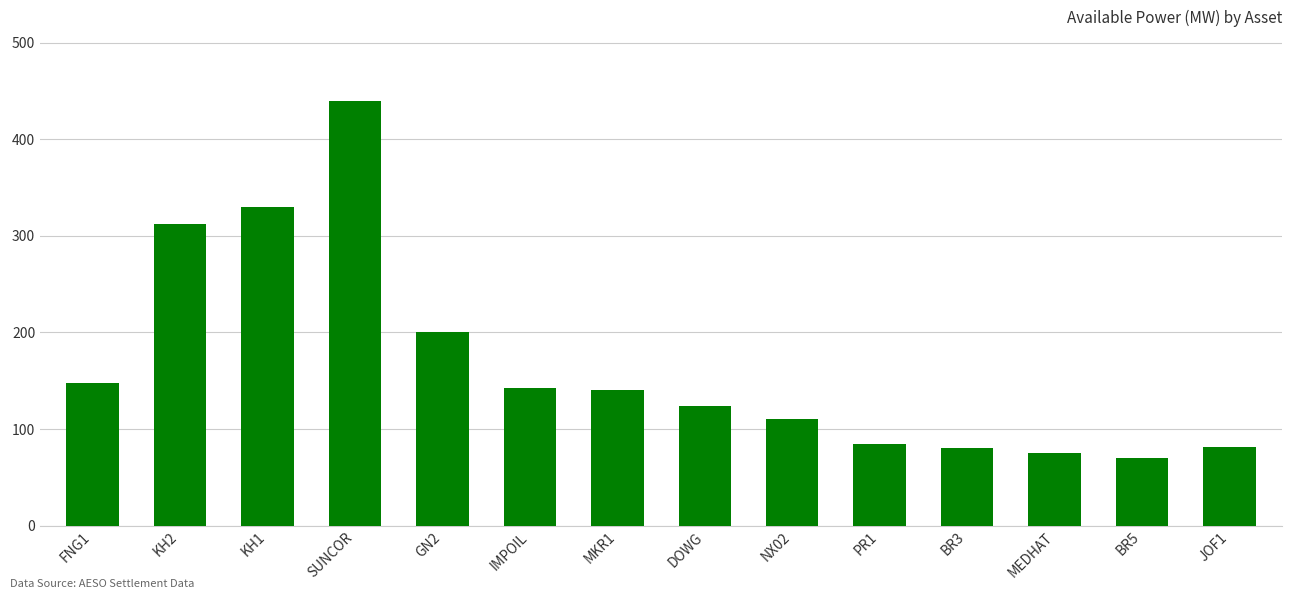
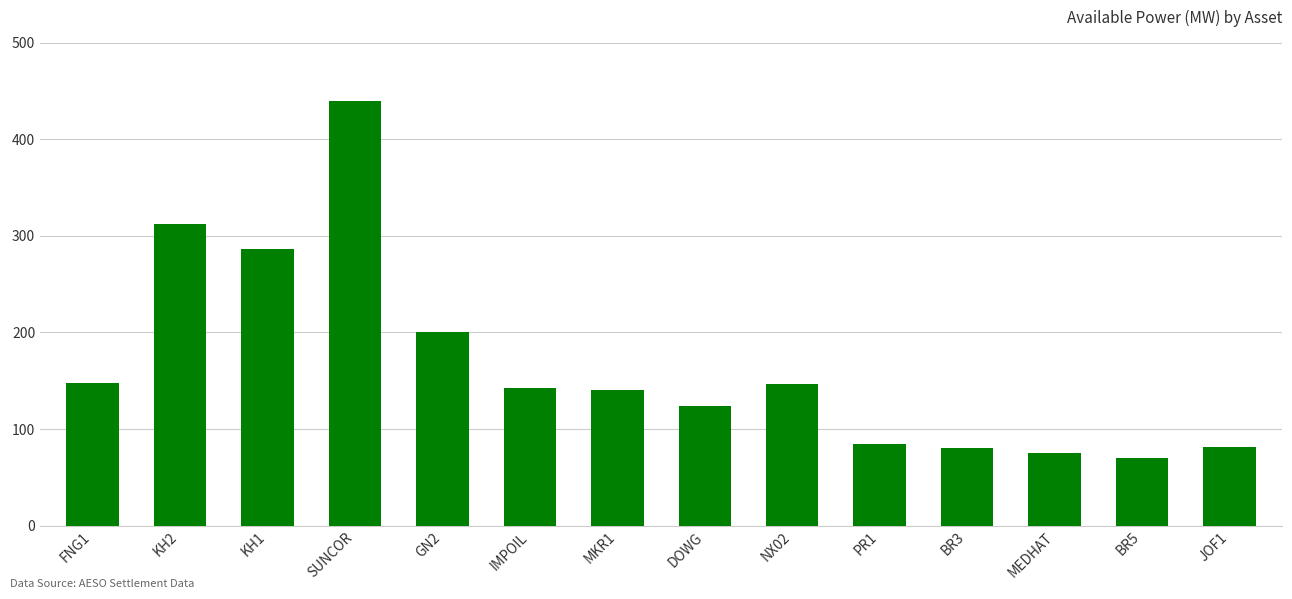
KH1: 330 -> 290
NX02: 110 -> 150
